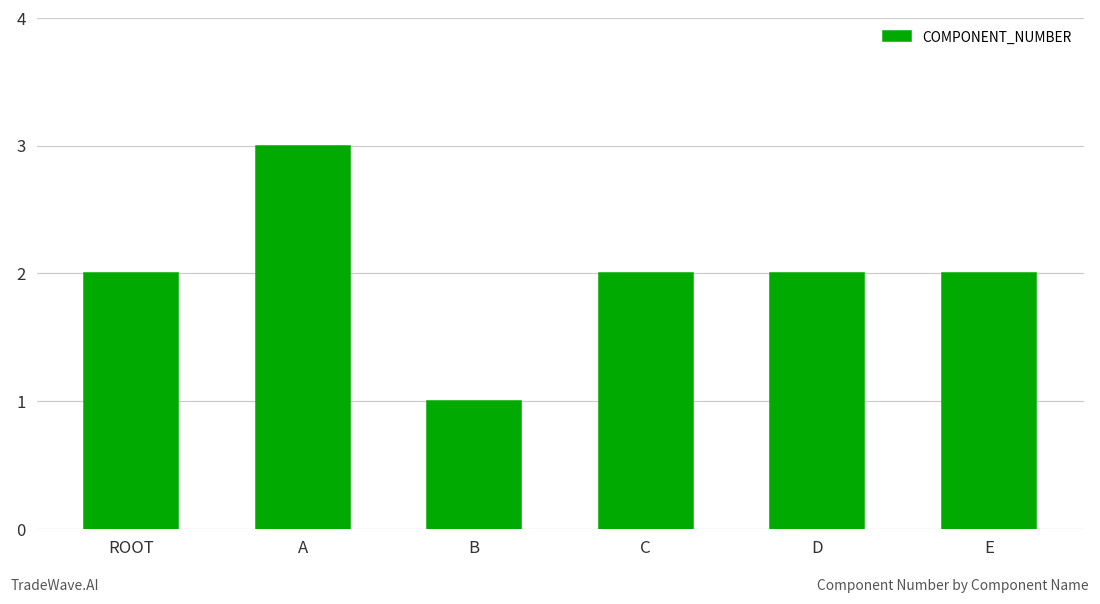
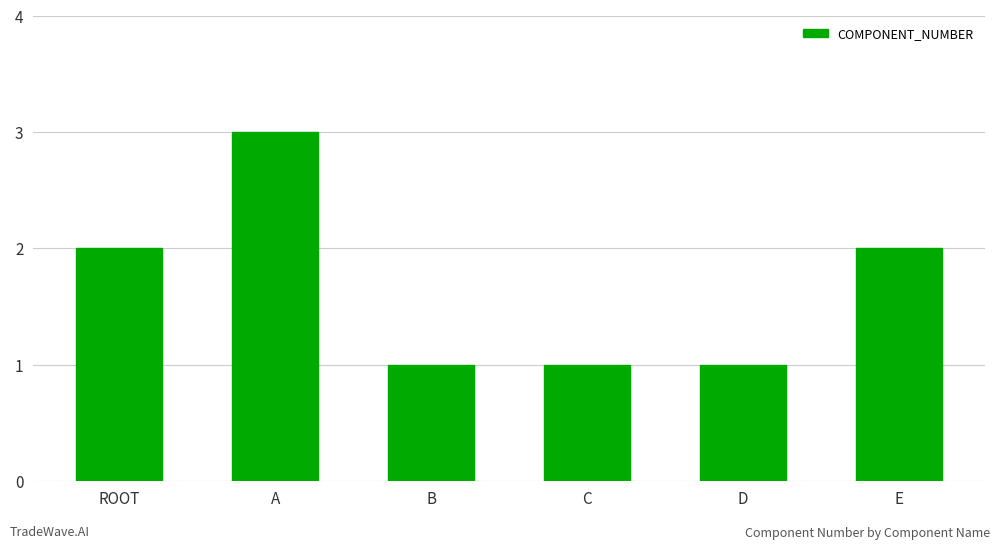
C: 2 -> 1
D: 2 -> 1
